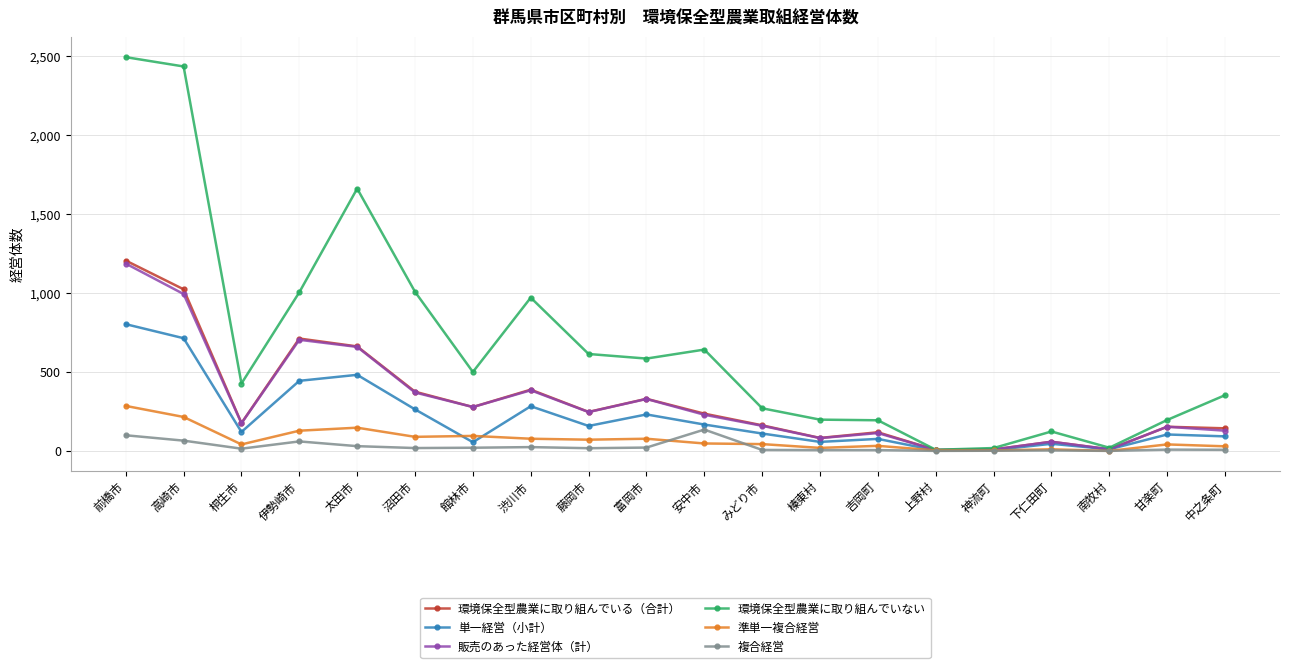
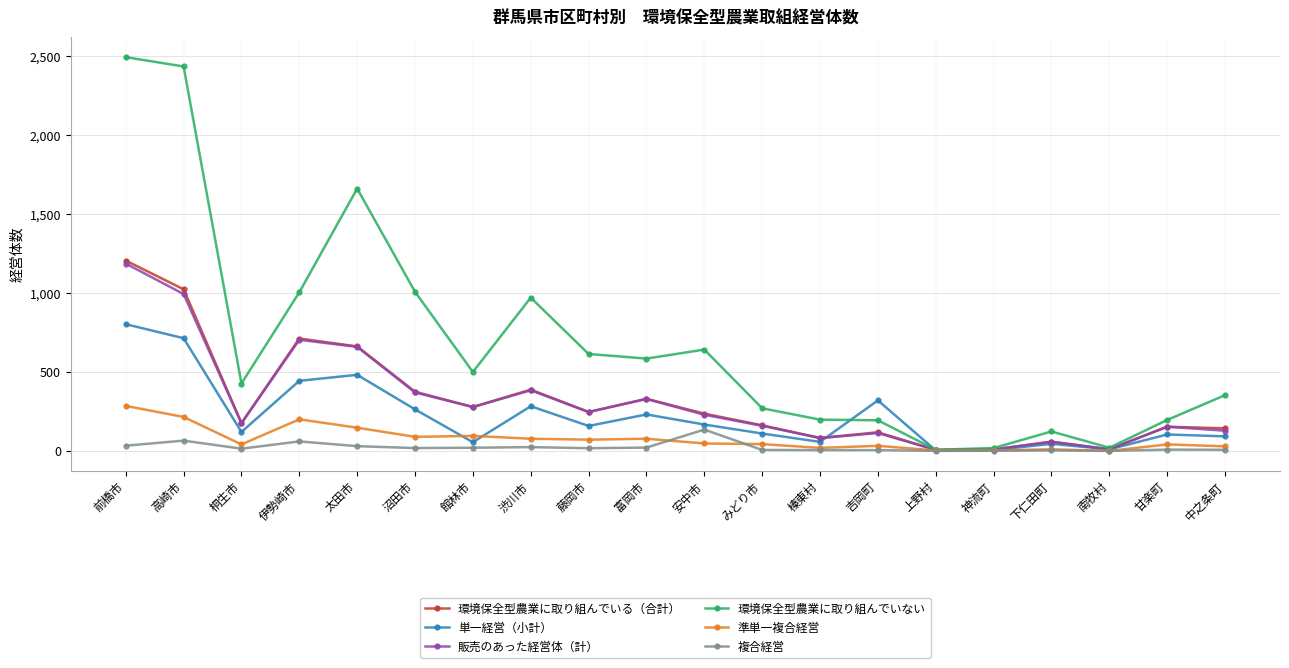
複合経営, 前橋市: 100 -> 30
準単一複合経営, 伊勢崎市: 130 -> 200
単一経営（小計）, 吉岡町: 80 -> 320
